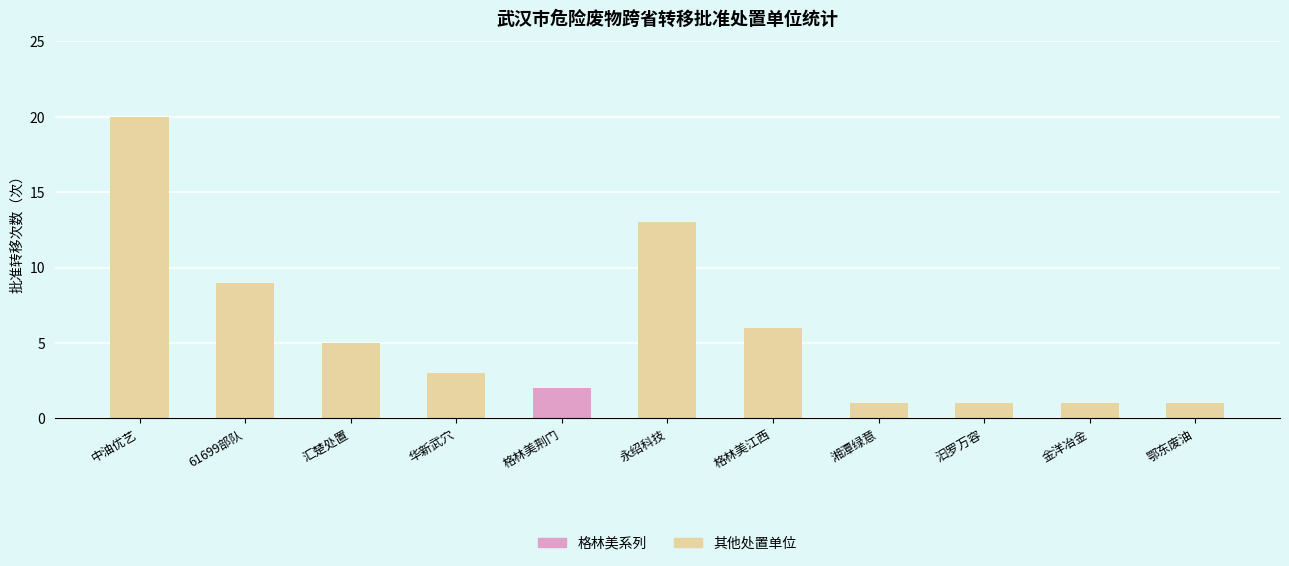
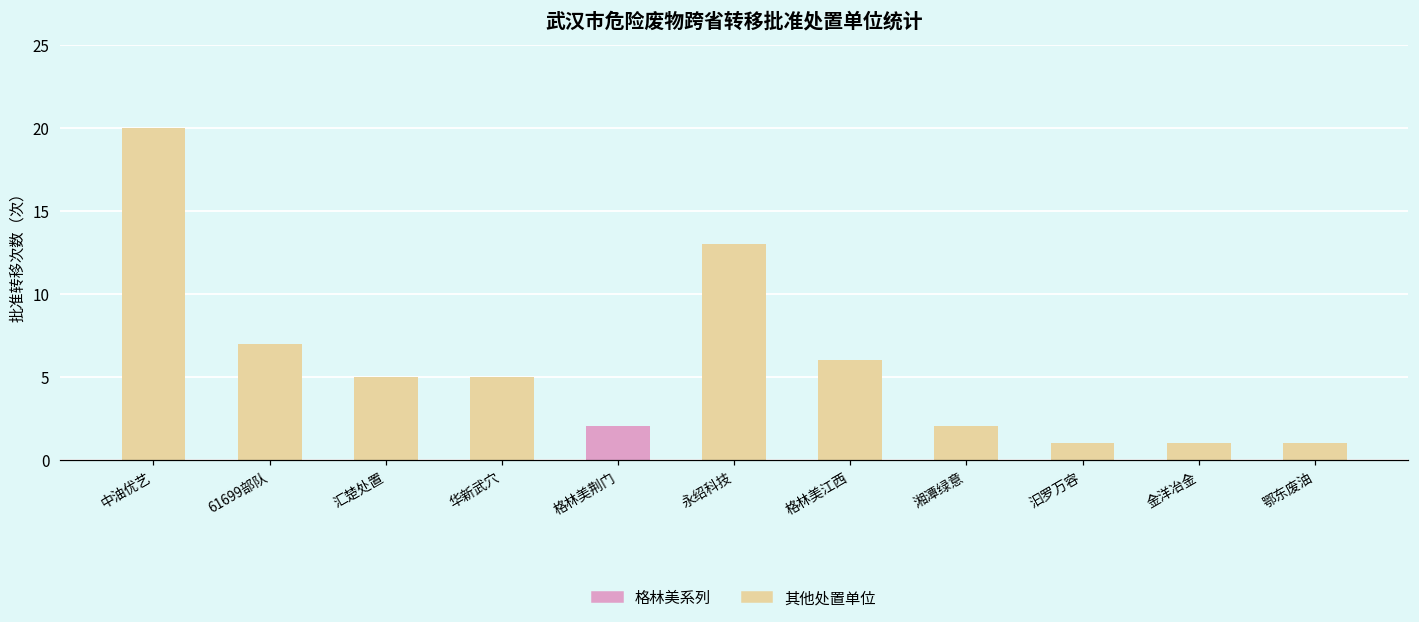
61699部队: 9 -> 7
华新武穴: 3 -> 5
湘潭绿意: 1 -> 2
